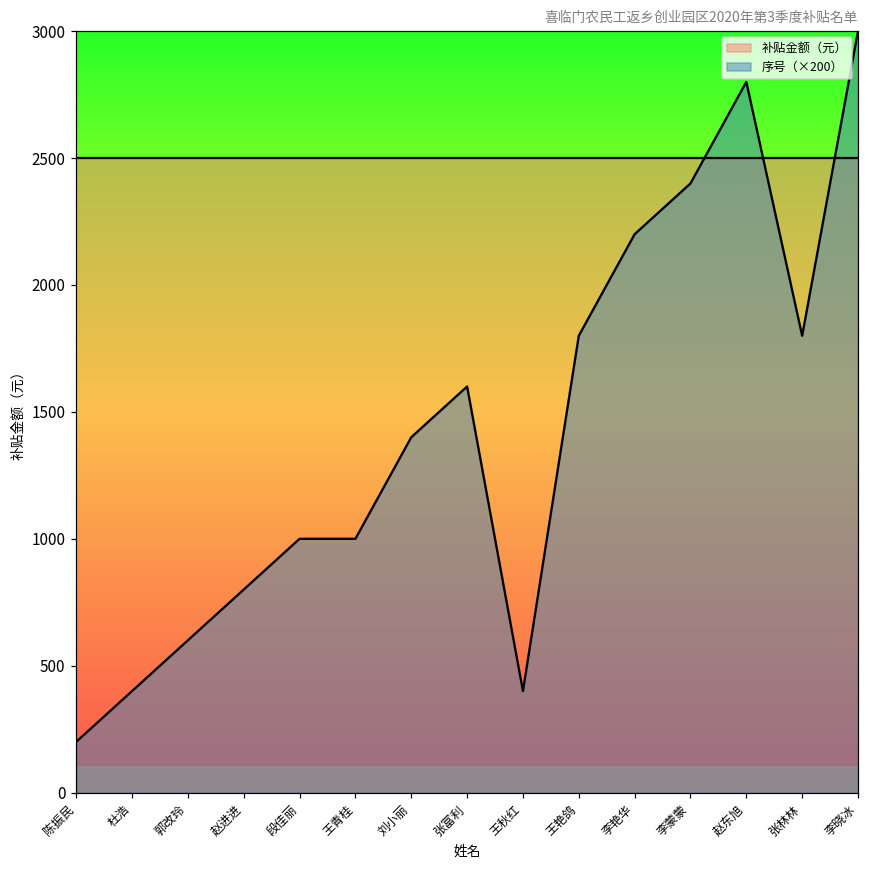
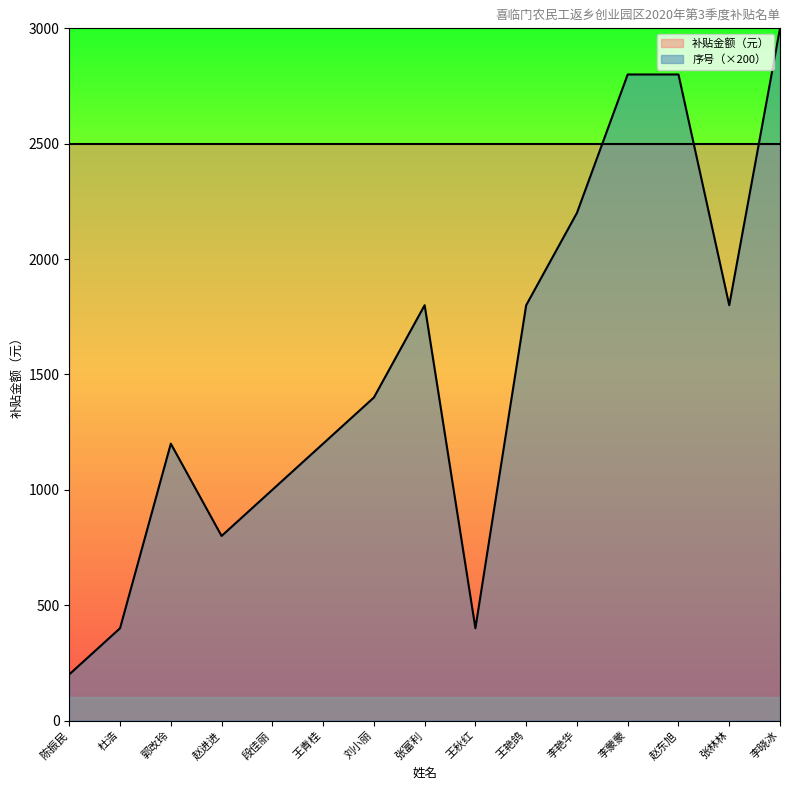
序号（×200）, 郭改玲: 600 -> 1200
序号（×200）, 王青桂: 1000 -> 1200
序号（×200）, 张富利: 1600 -> 1800
序号（×200）, 李蒙蒙: 2400 -> 2800
